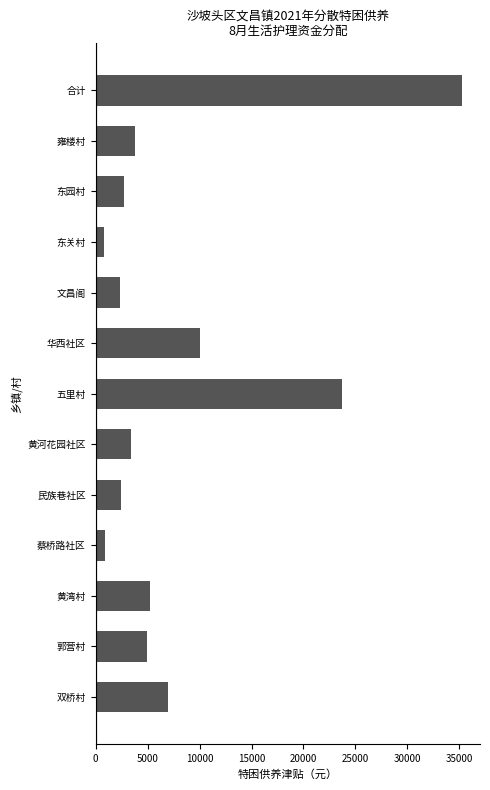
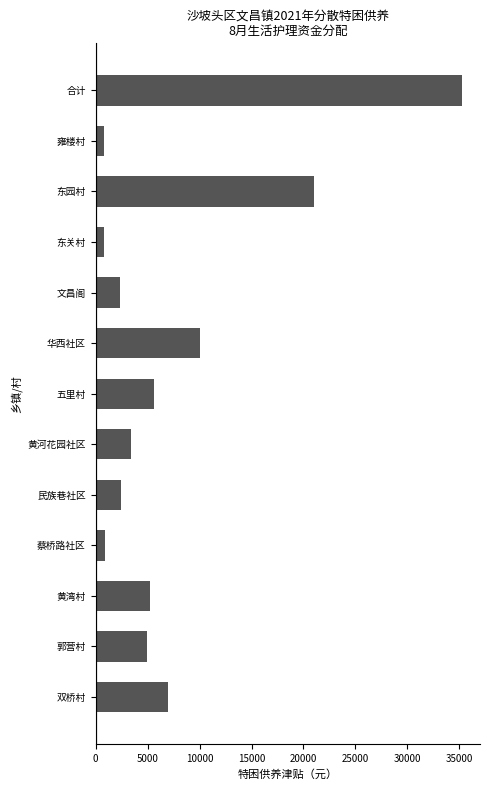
雍楼村: 3800 -> 800
东园村: 2700 -> 21000
五里村: 23700 -> 5600
